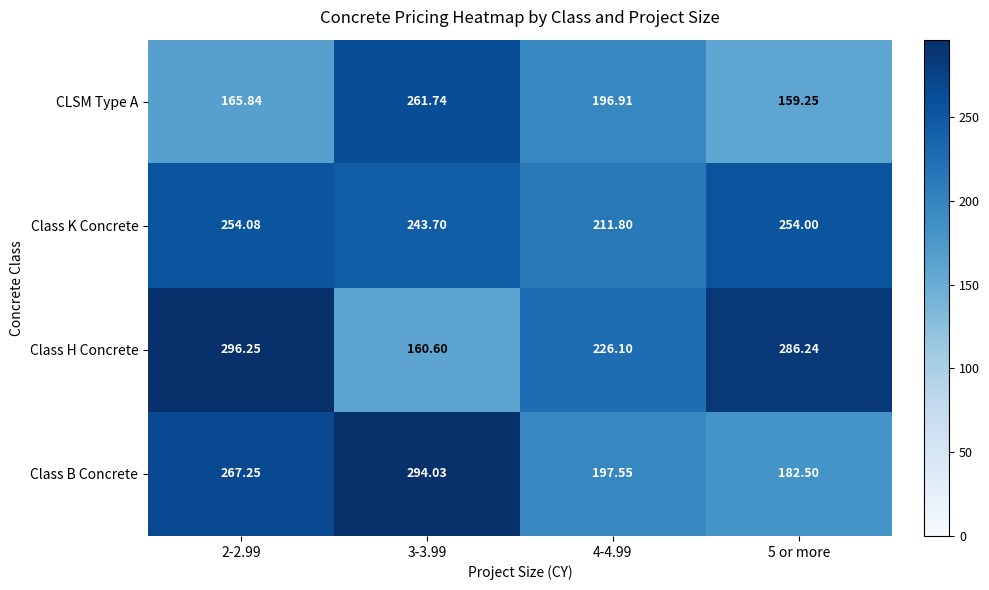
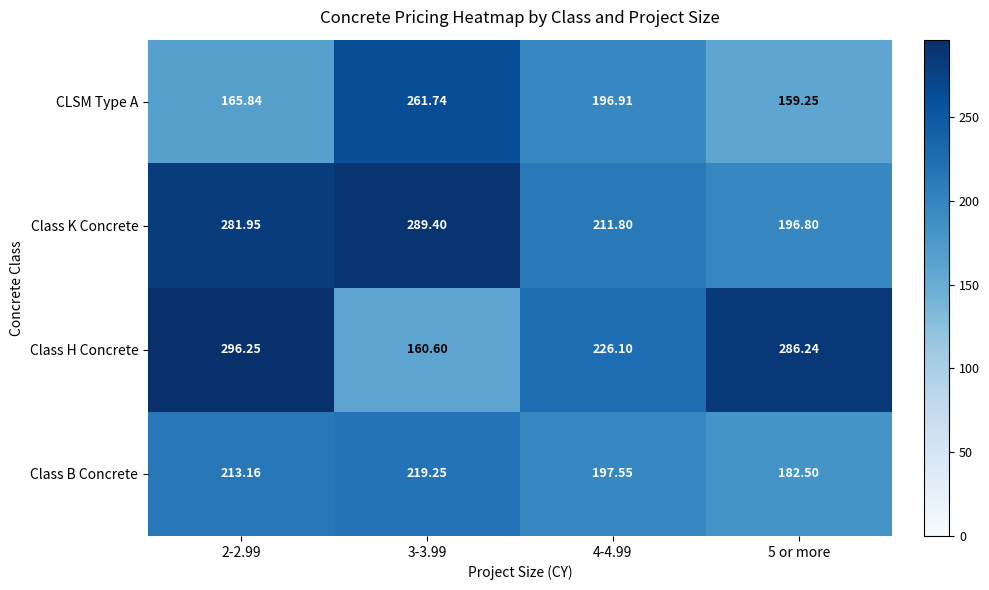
Class K Concrete, 2-2.99: 254.08 -> 281.95
Class K Concrete, 3-3.99: 243.70 -> 289.40
Class K Concrete, 5 or more: 254.00 -> 196.80
Class B Concrete, 2-2.99: 267.25 -> 213.16
Class B Concrete, 3-3.99: 294.03 -> 219.25
